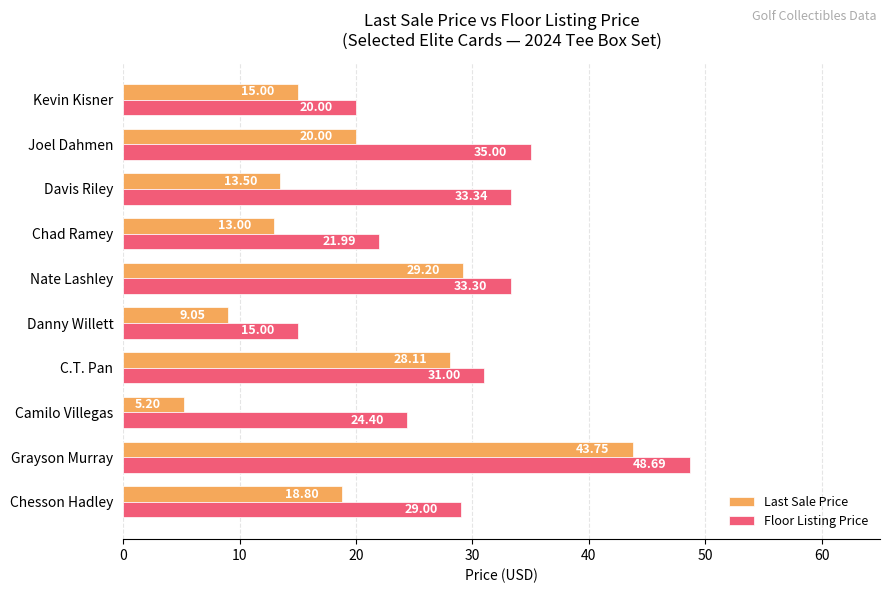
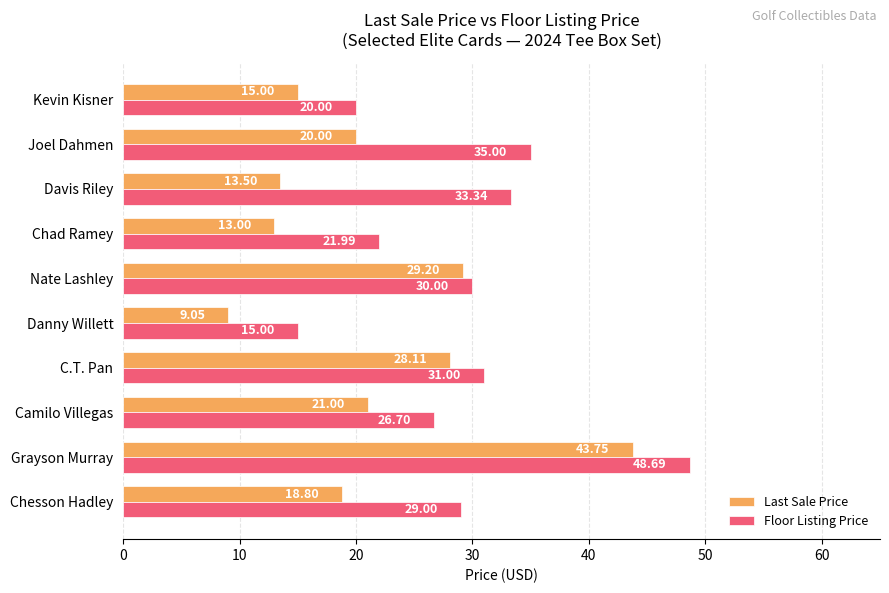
Floor Listing Price, Nate Lashley: 33.30 -> 30.00
Last Sale Price, Camilo Villegas: 5.20 -> 21.00
Floor Listing Price, Camilo Villegas: 24.40 -> 26.70
